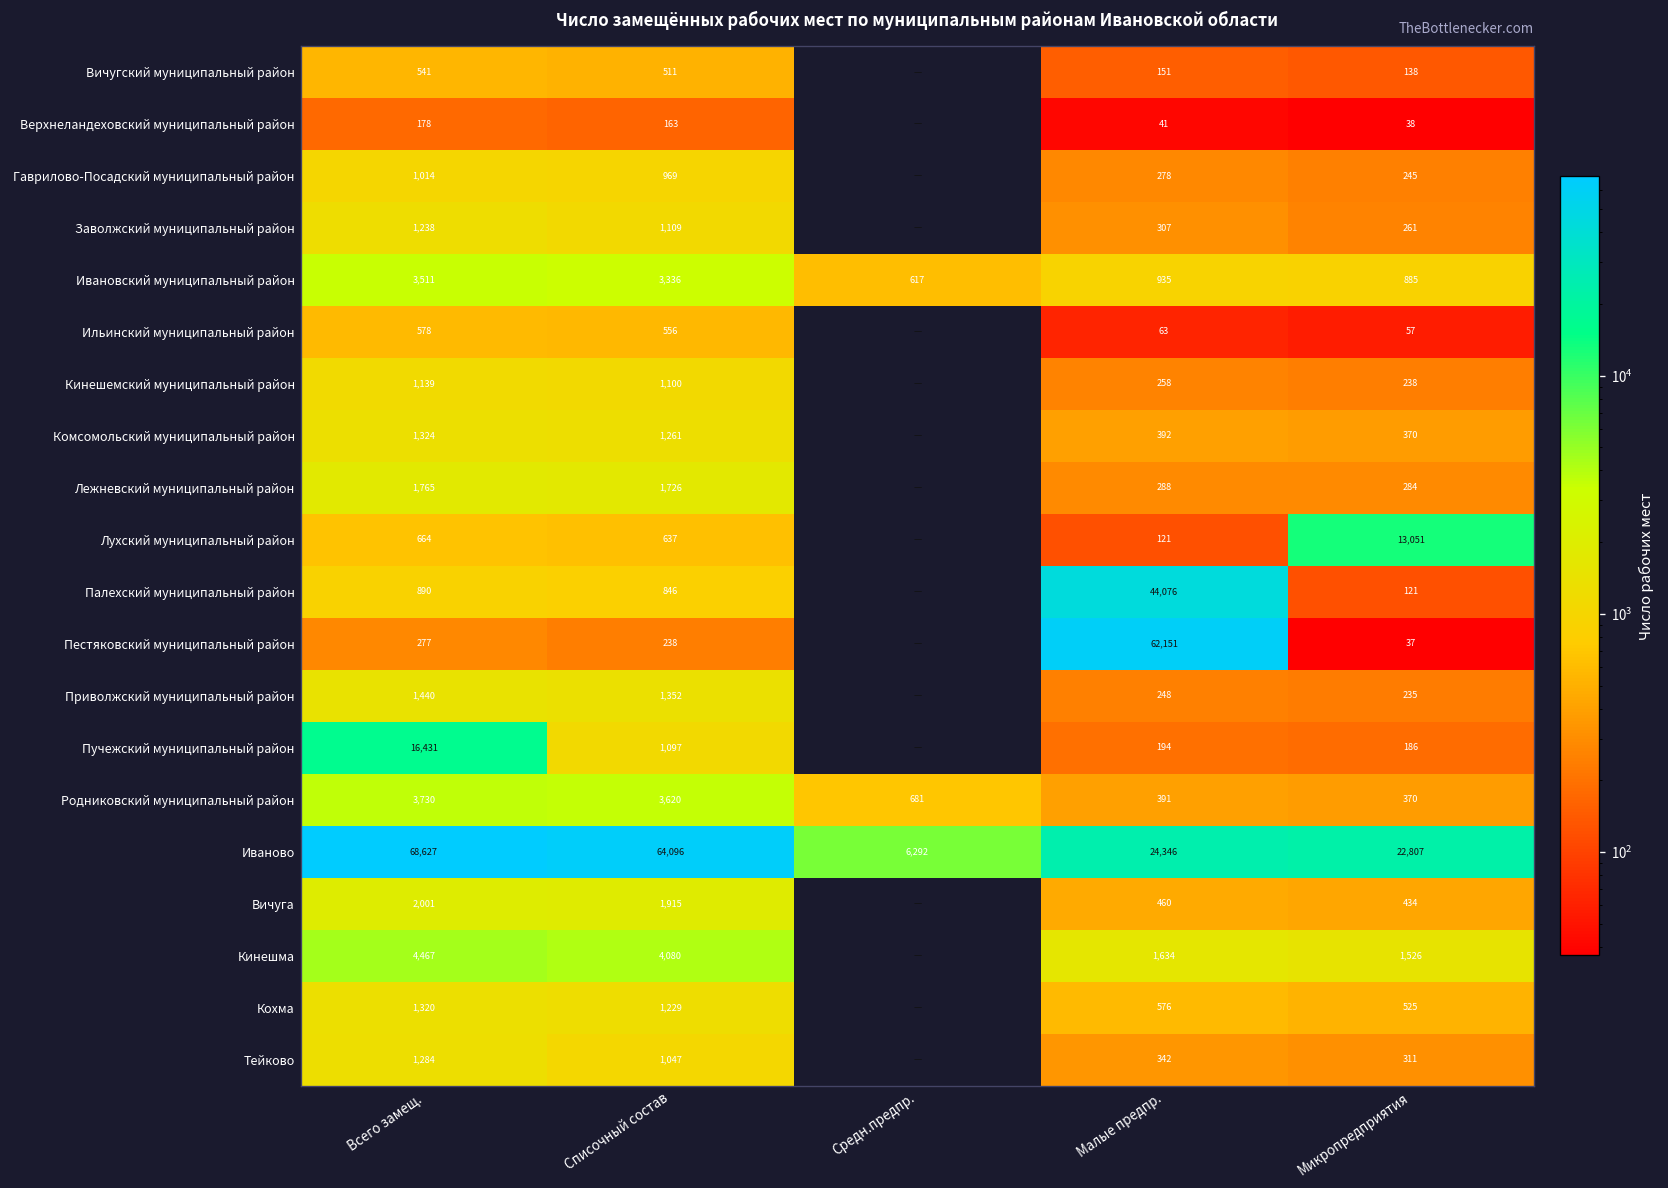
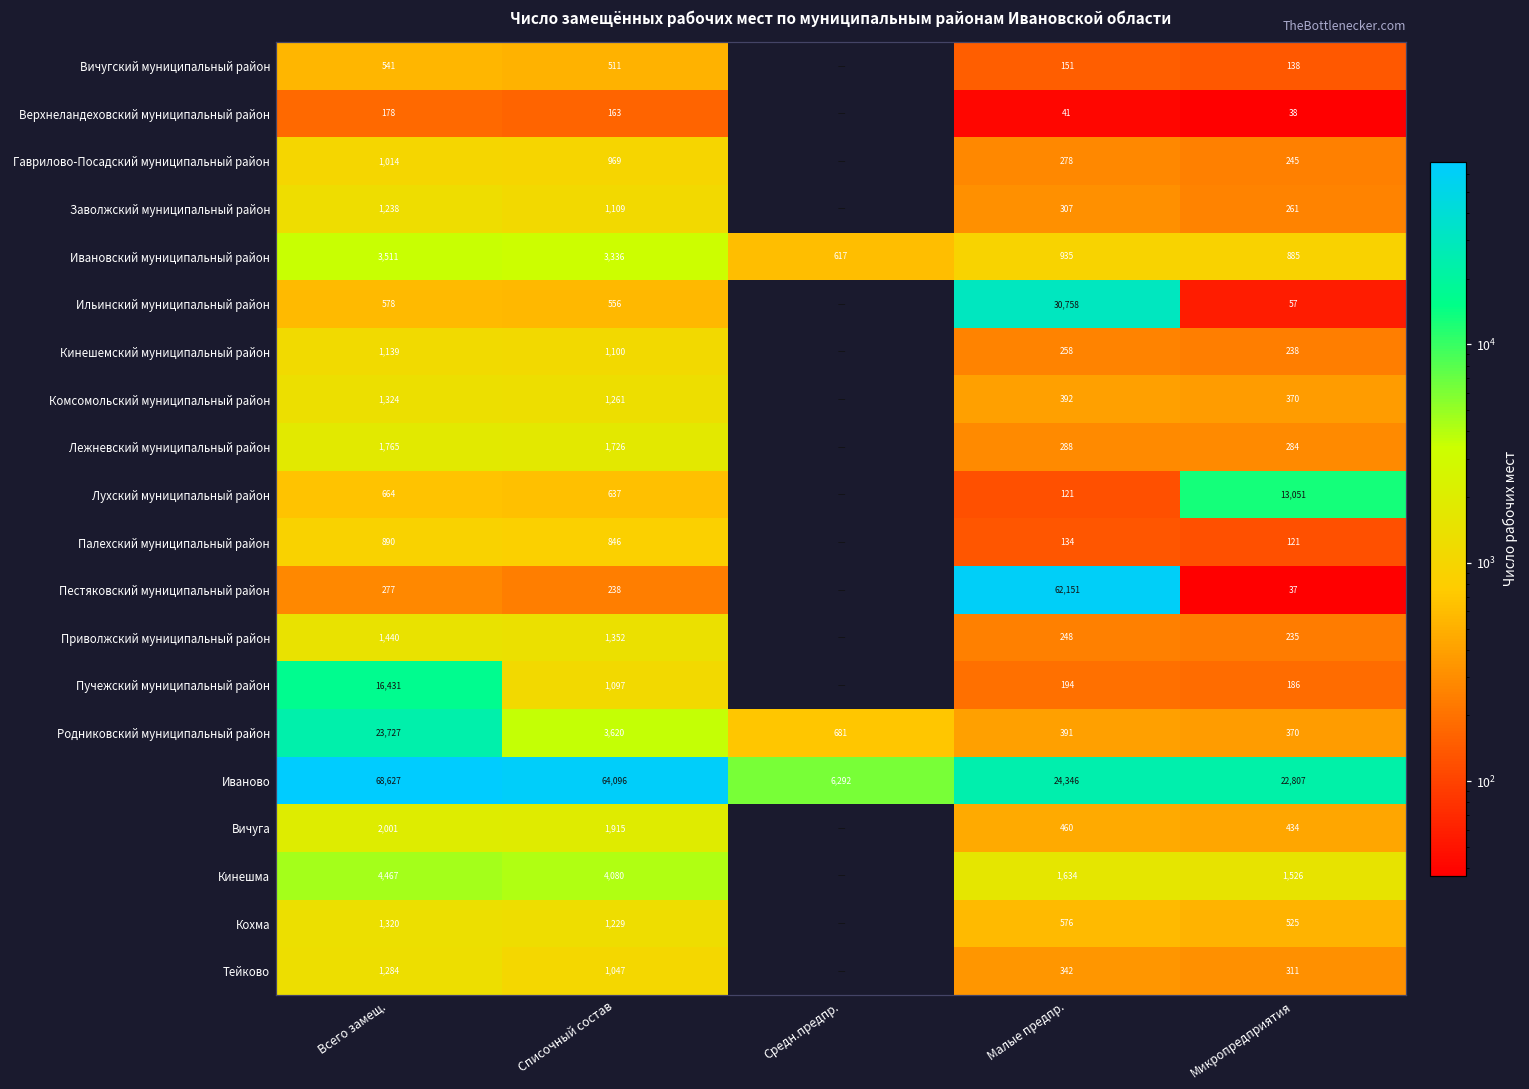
Ильинский муниципальный район, Малые предпр.: 63 -> 30,758
Палехский муниципальный район, Малые предпр.: 44,076 -> 134
Родниковский муниципальный район, Всего замещ.: 3,730 -> 23,727
